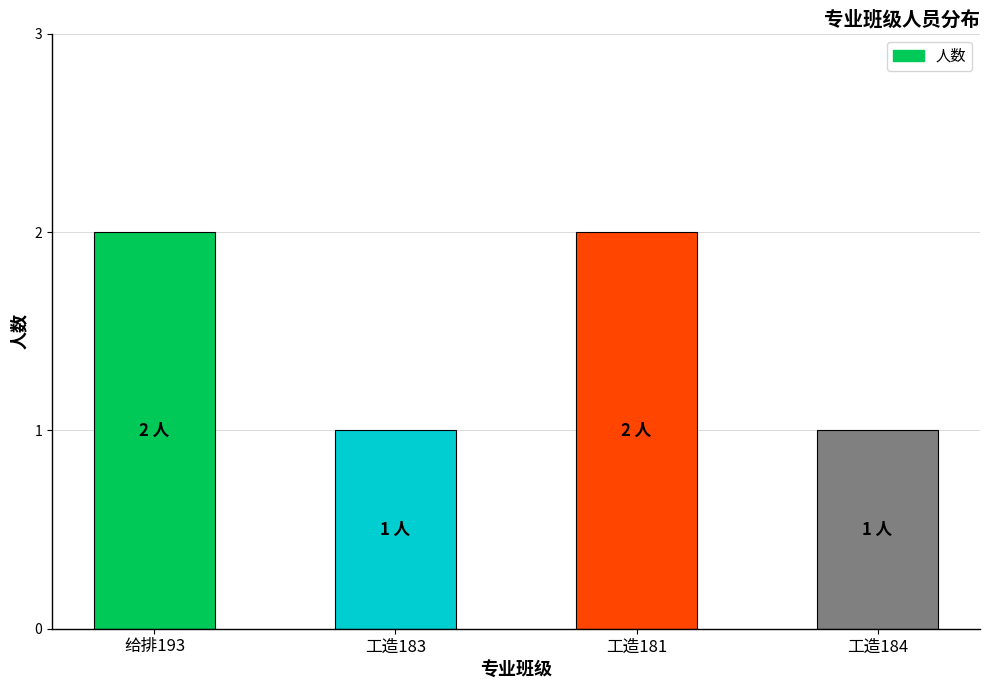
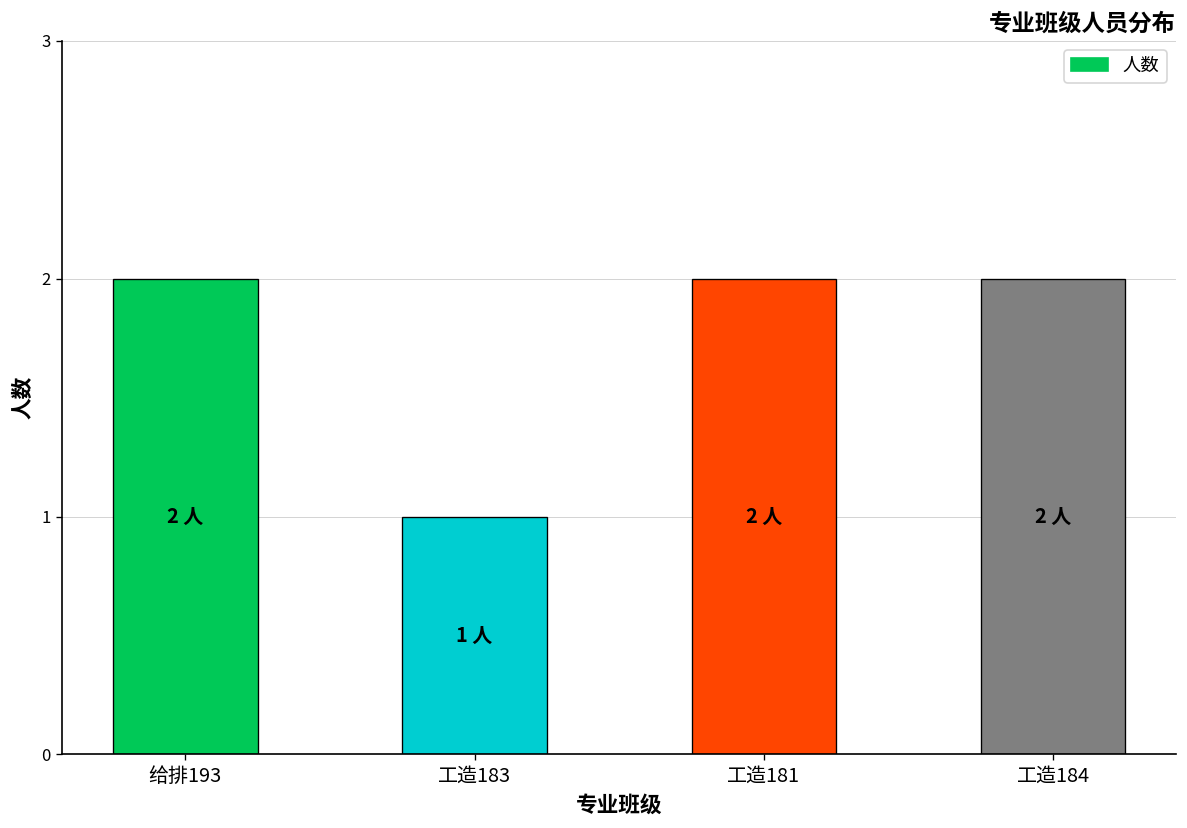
工造184: 1 -> 2
